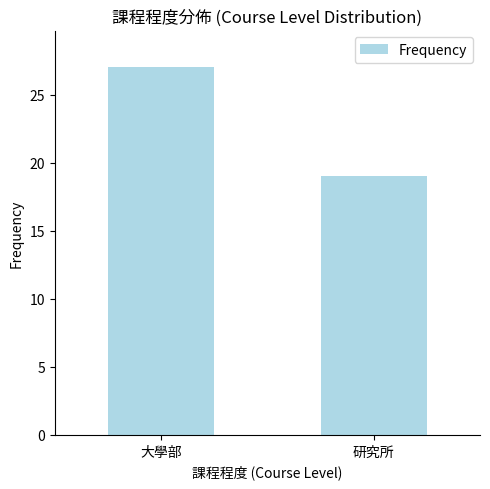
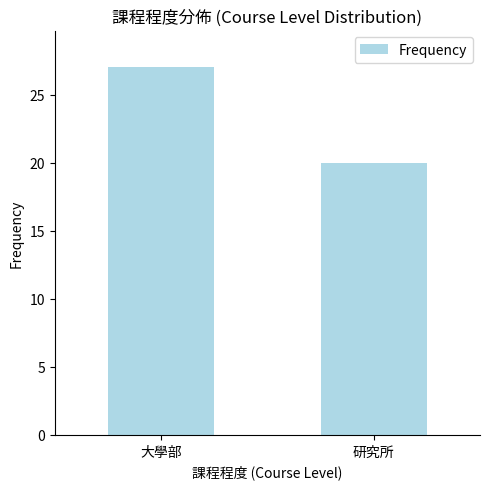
研究所: 19 -> 20
